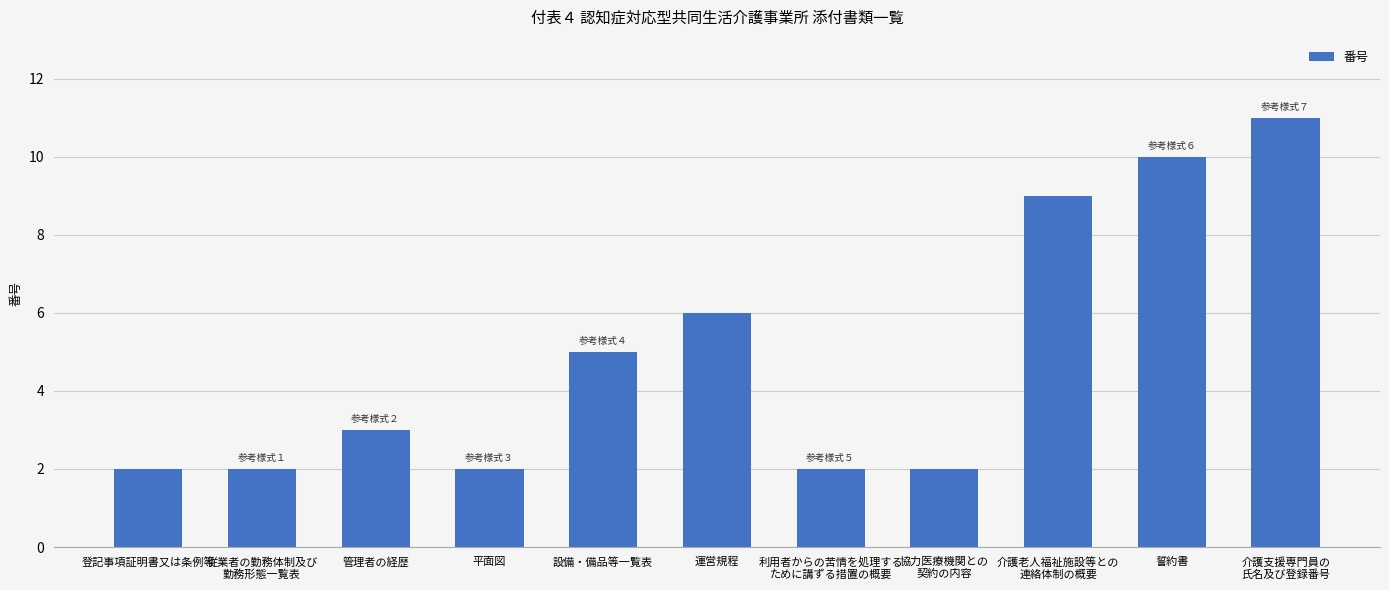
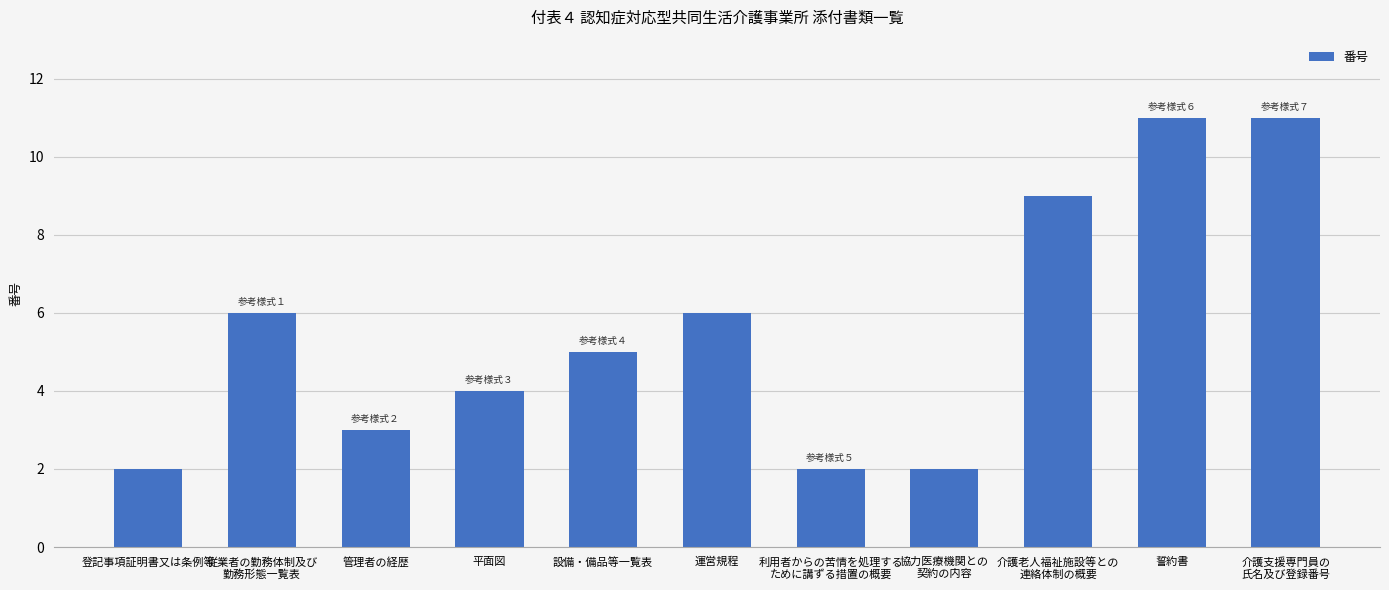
従業者の勤務体制及び 勤務形態一覧表: 2 -> 6
平面図: 2 -> 4
誓約書: 10 -> 11
